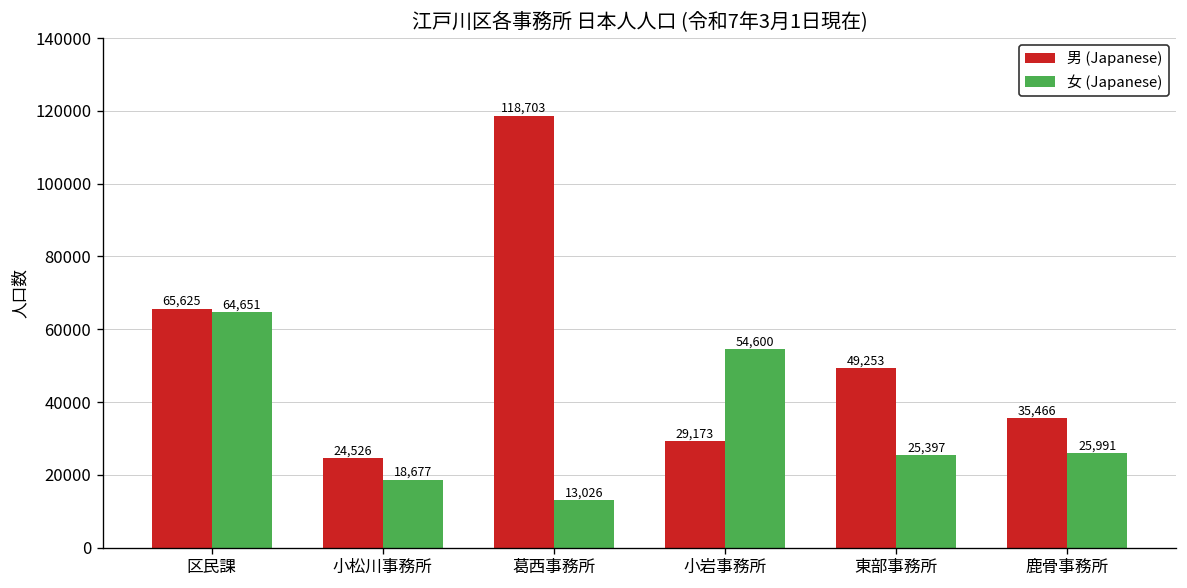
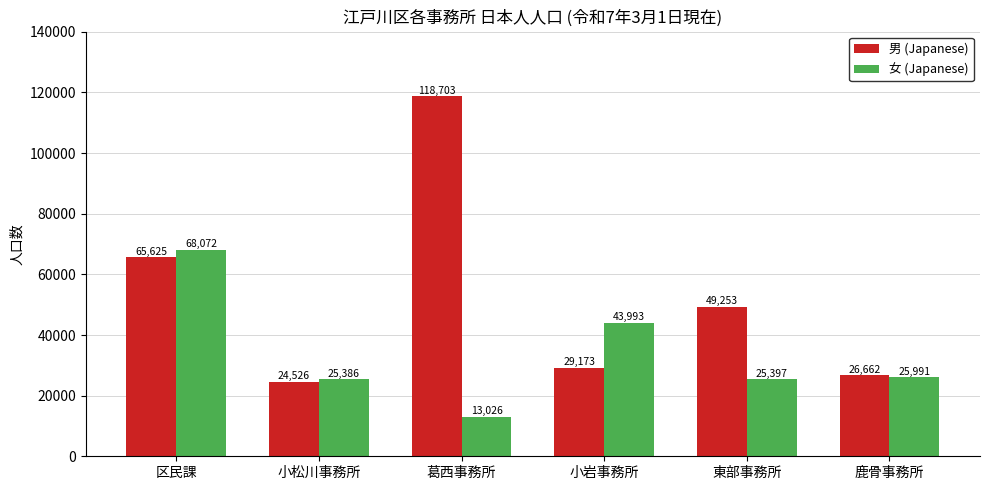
女 (Japanese), 区民課: 64,651 -> 68,072
女 (Japanese), 小松川事務所: 18,677 -> 25,386
女 (Japanese), 小岩事務所: 54,600 -> 43,993
男 (Japanese), 鹿骨事務所: 35,466 -> 26,662
